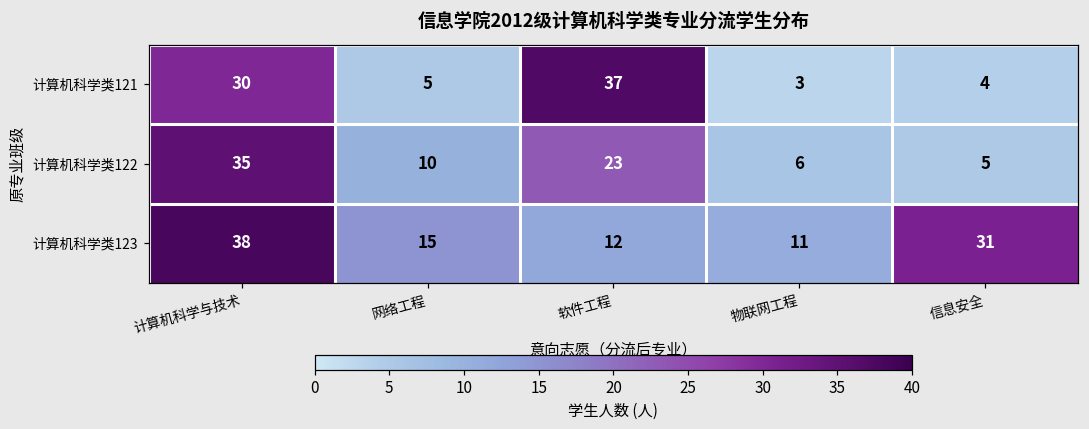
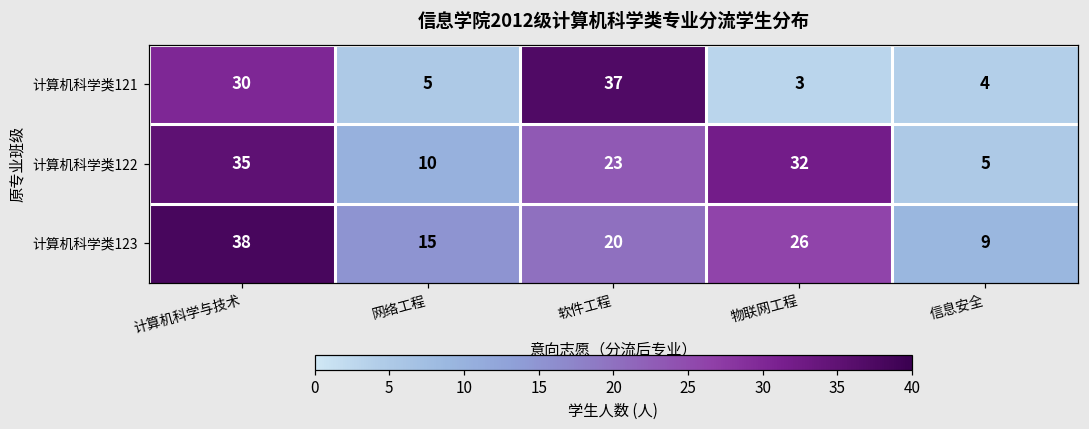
计算机科学类122, 物联网工程: 6 -> 32
计算机科学类123, 软件工程: 12 -> 20
计算机科学类123, 物联网工程: 11 -> 26
计算机科学类123, 信息安全: 31 -> 9
